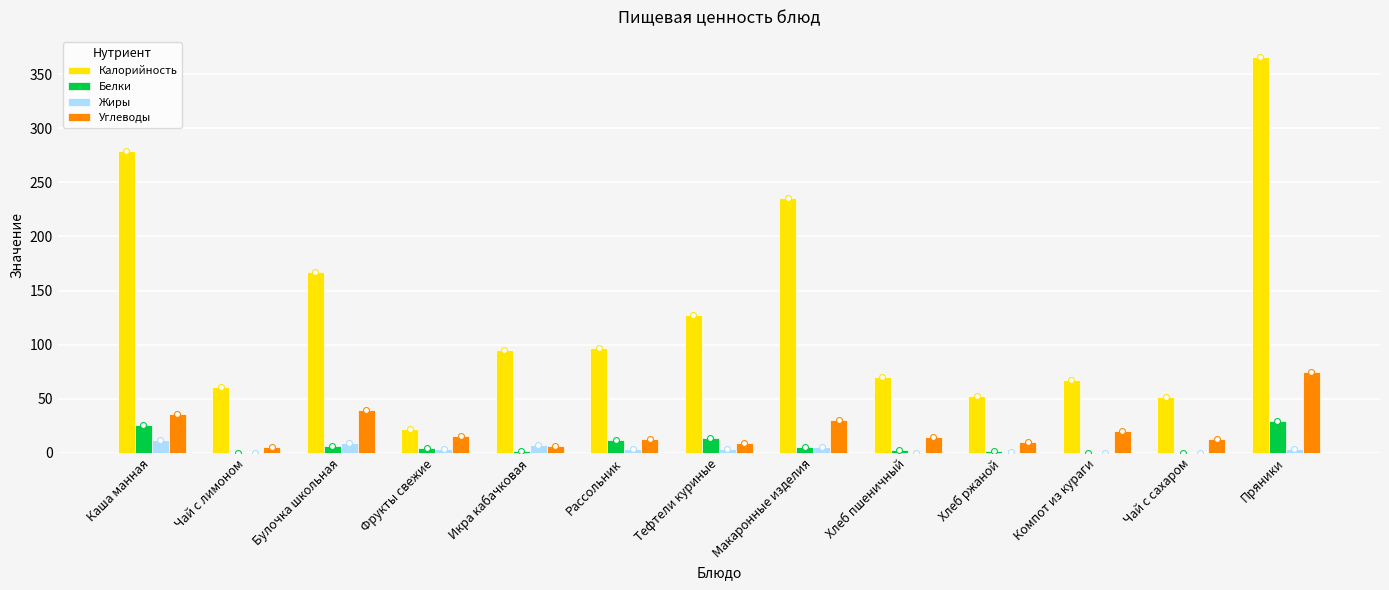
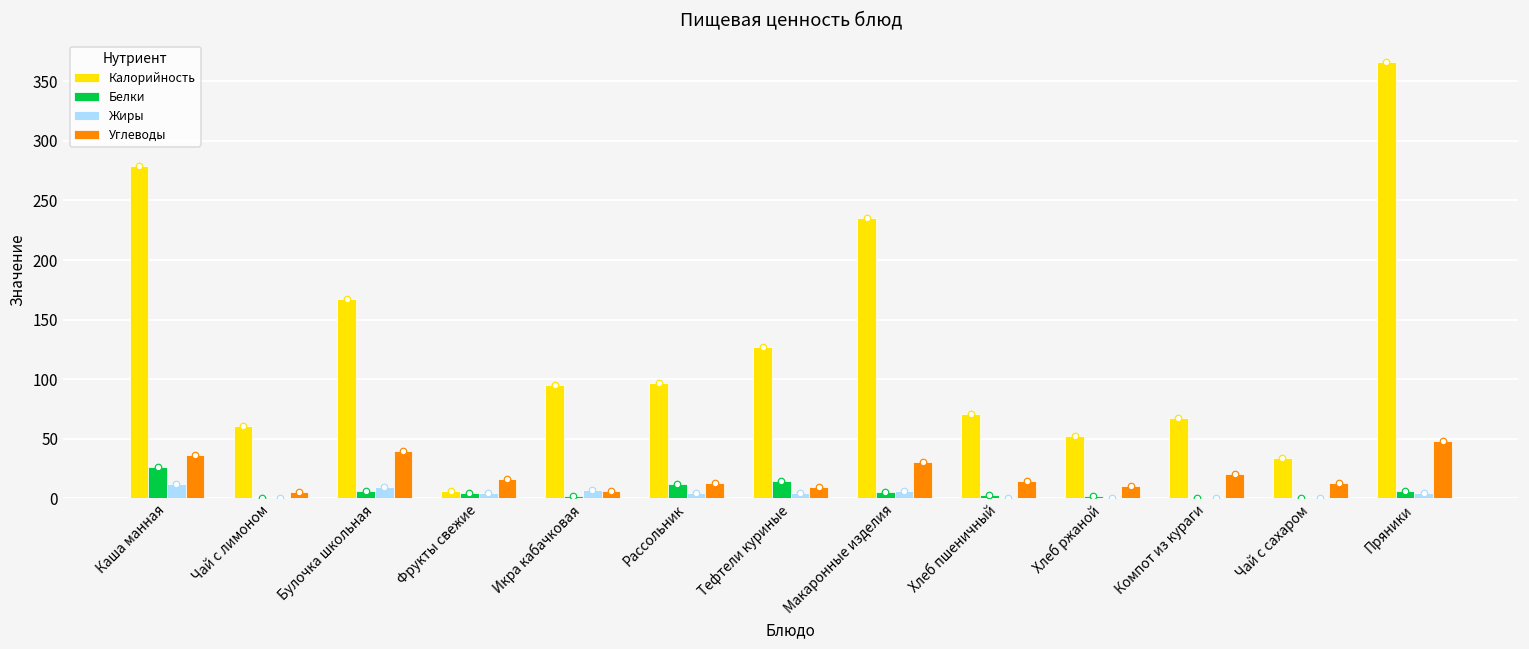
Калорийность, Фрукты свежие: 22 -> 6
Калорийность, Чай с сахаром: 52 -> 34
Белки, Пряники: 29 -> 6
Углеводы, Пряники: 75 -> 48
